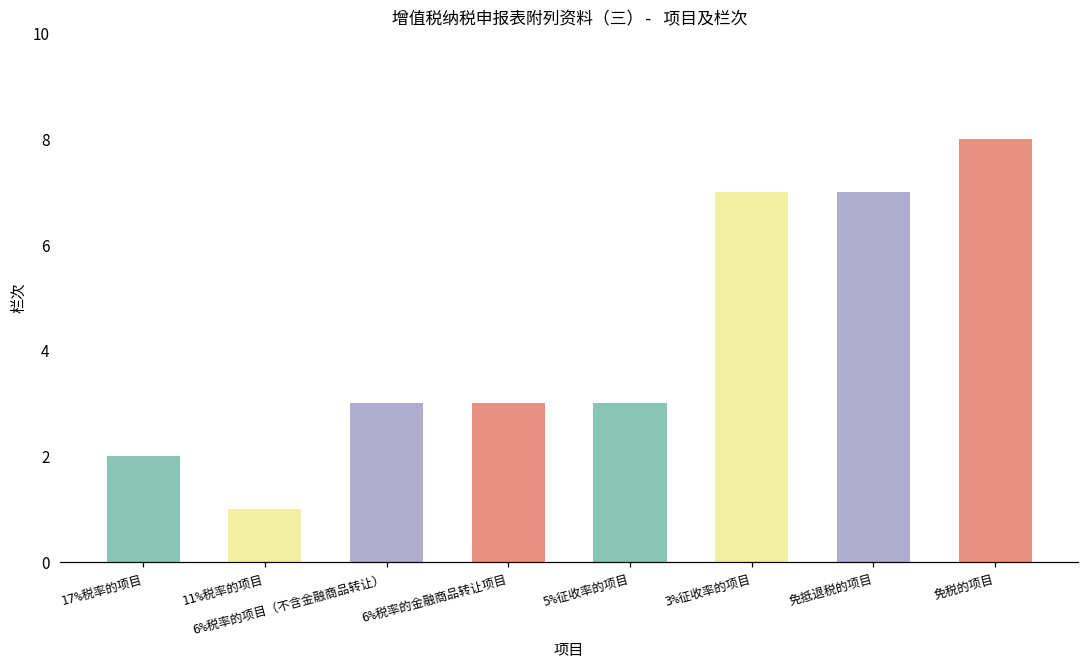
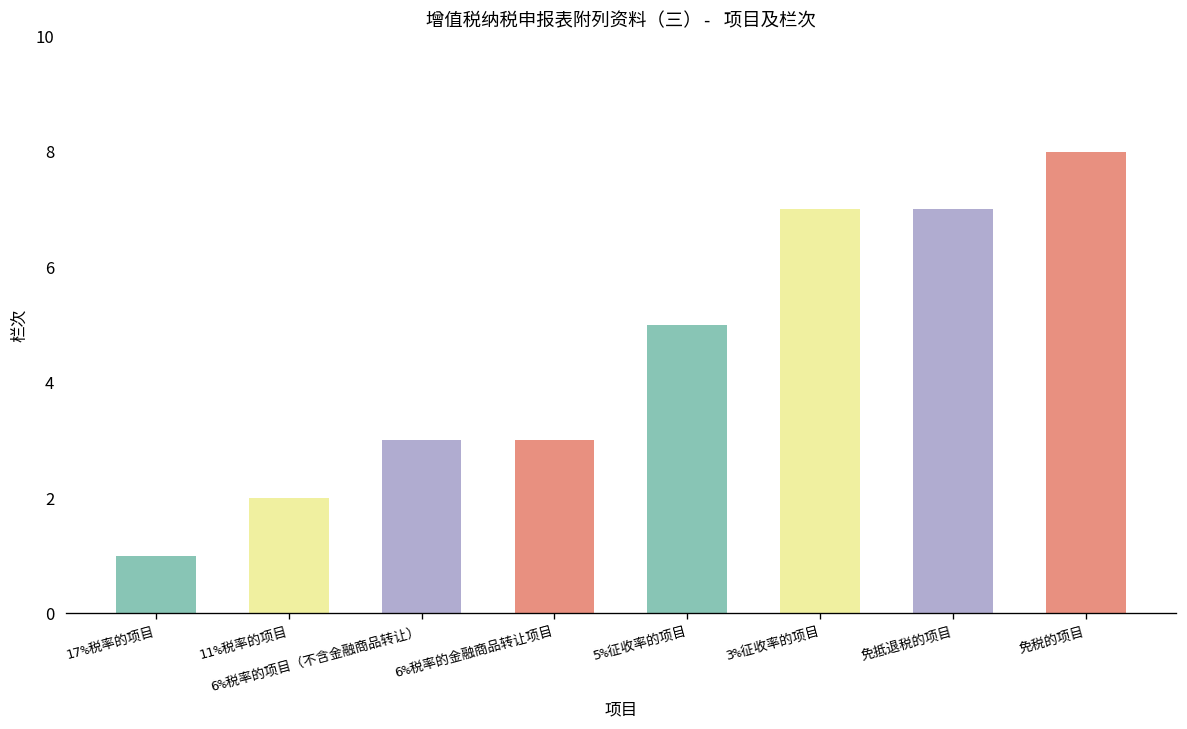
17%税率的项目: 2 -> 1
11%税率的项目: 1 -> 2
5%征收率的项目: 3 -> 5
